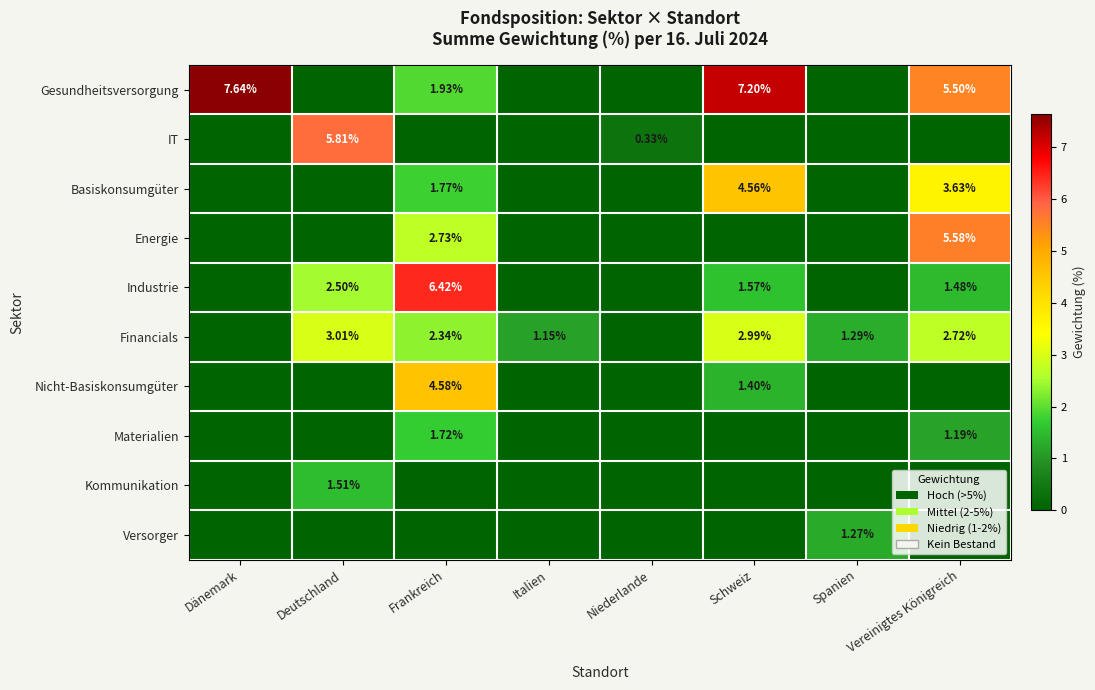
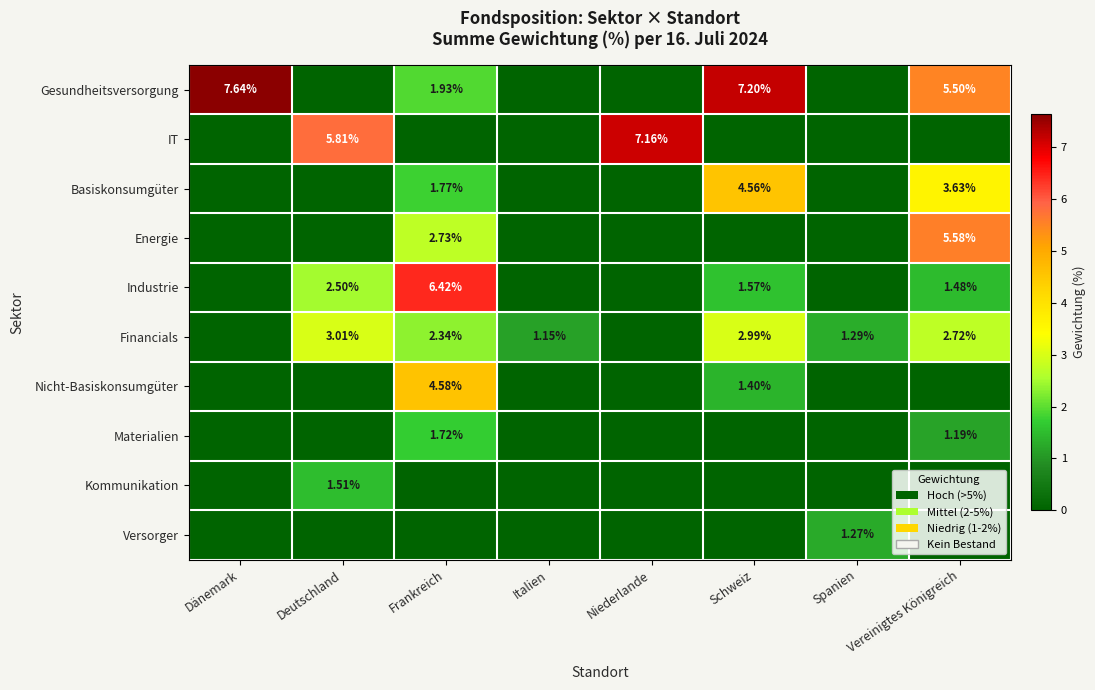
IT, Niederlande: 0.33% -> 7.16%
